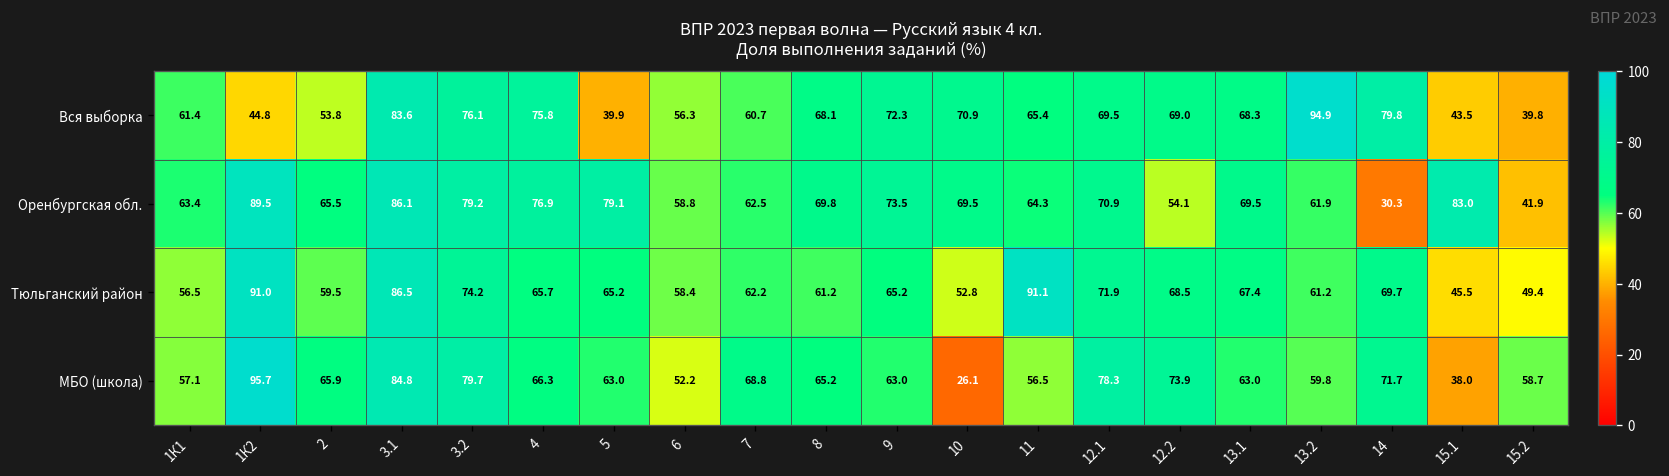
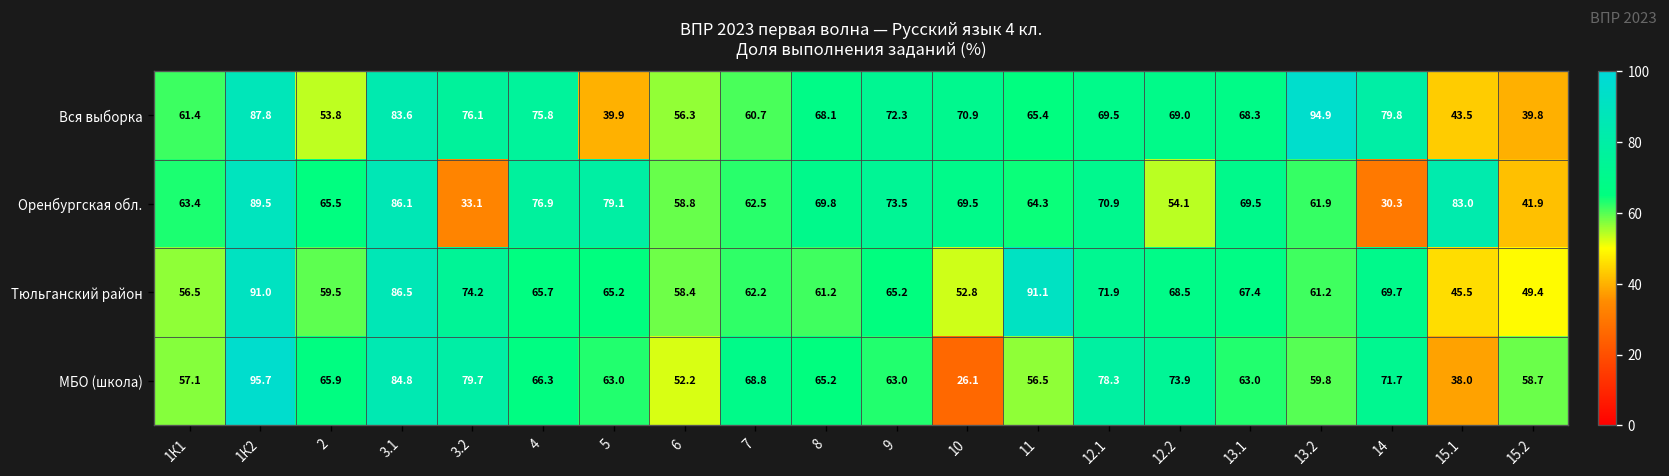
Вся выборка, 1К2: 44.8 -> 87.8
Оренбургская обл., 3.2: 79.2 -> 33.1
